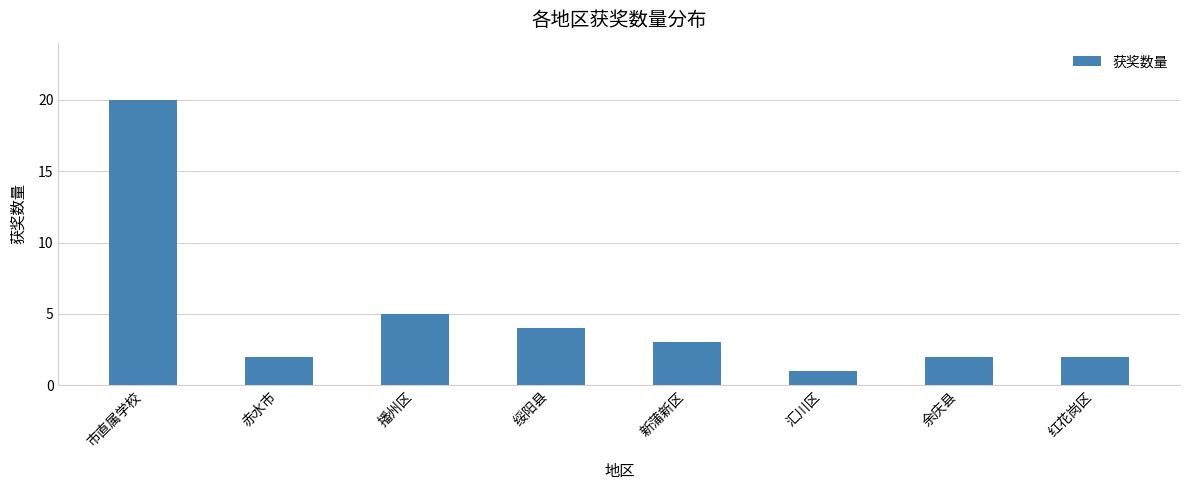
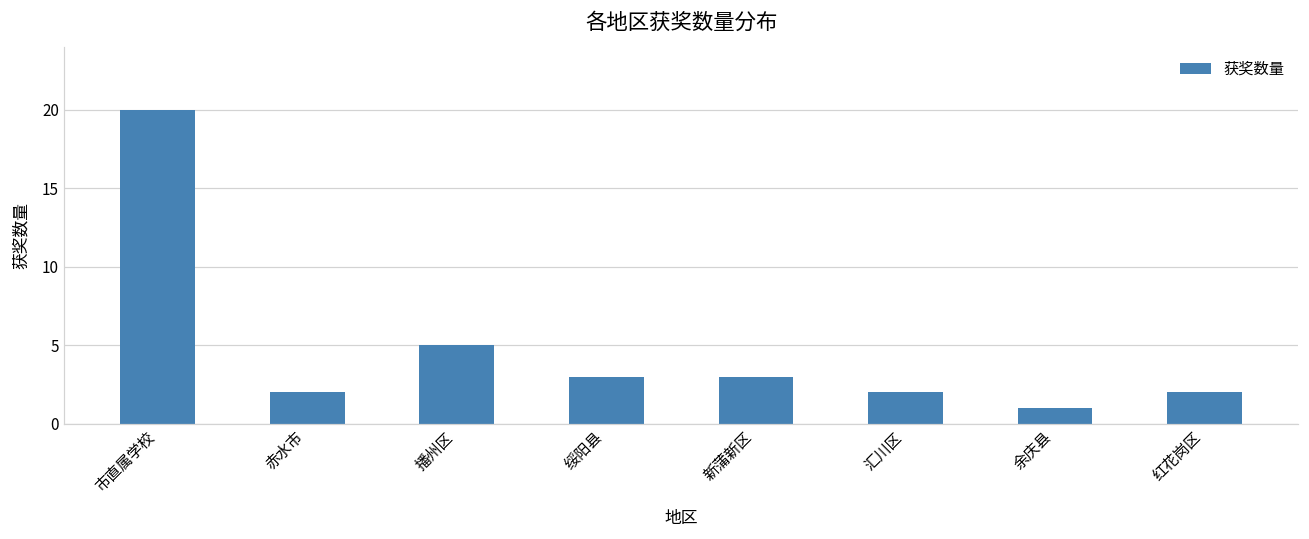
绥阳县: 4 -> 3
汇川区: 1 -> 2
余庆县: 2 -> 1
